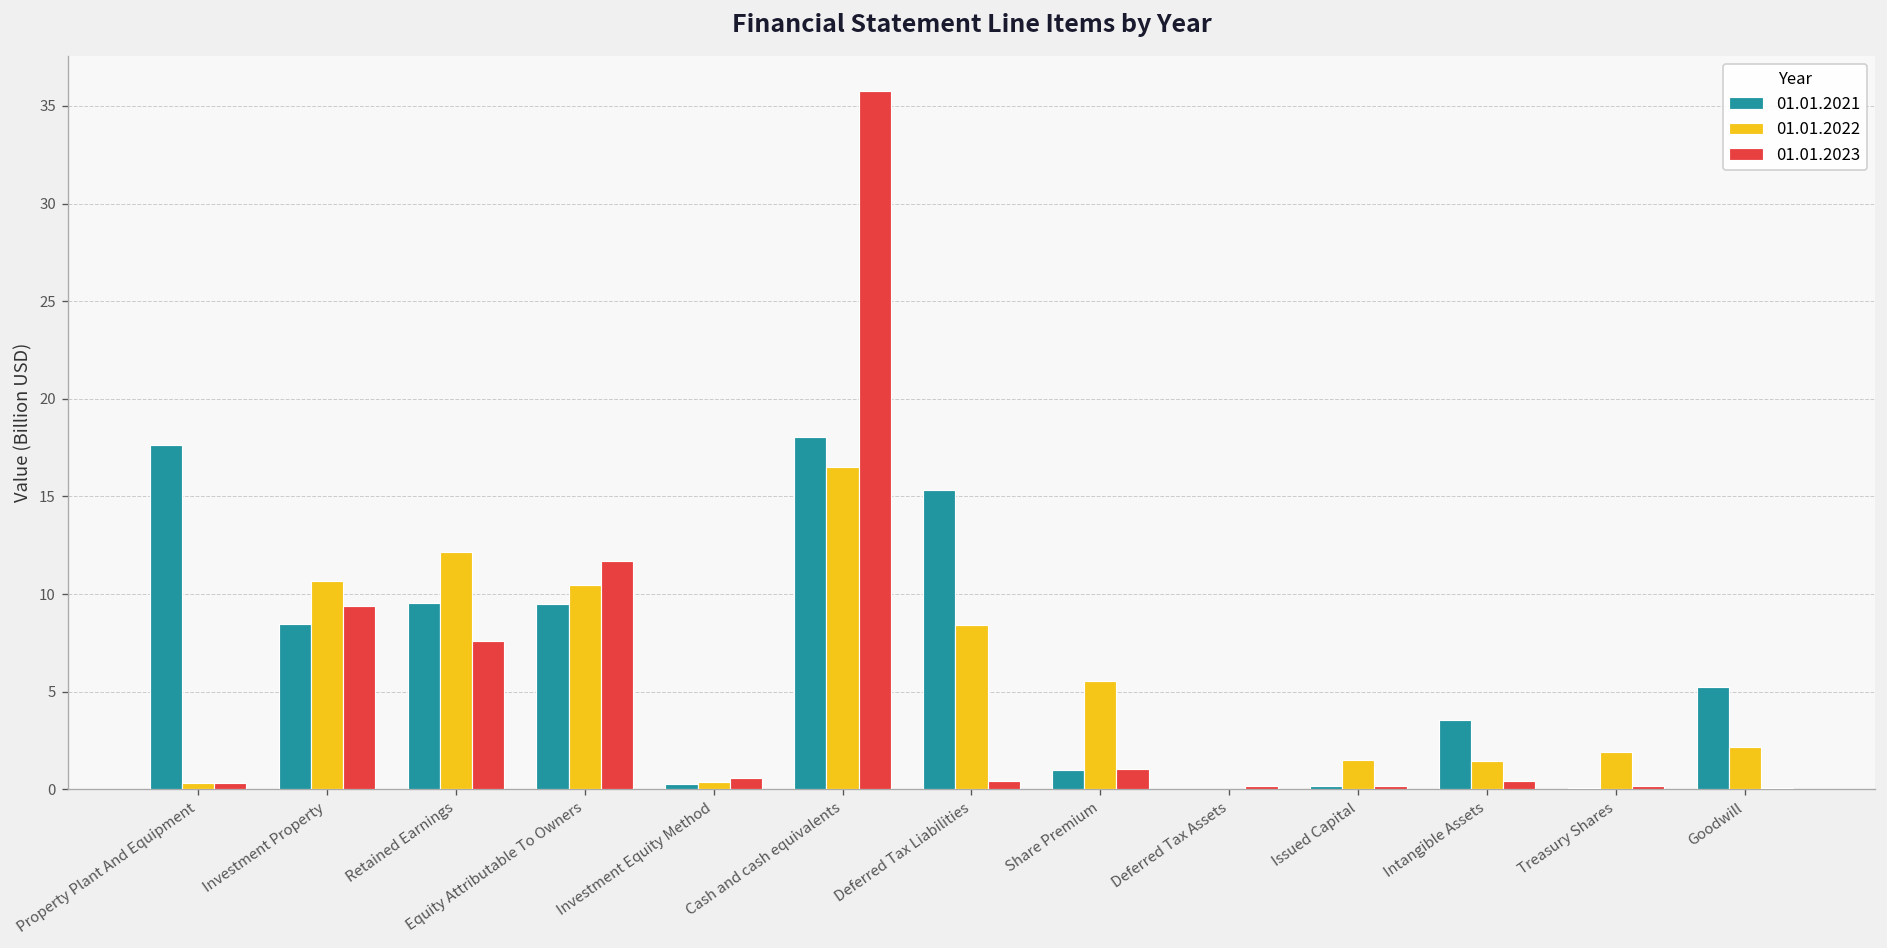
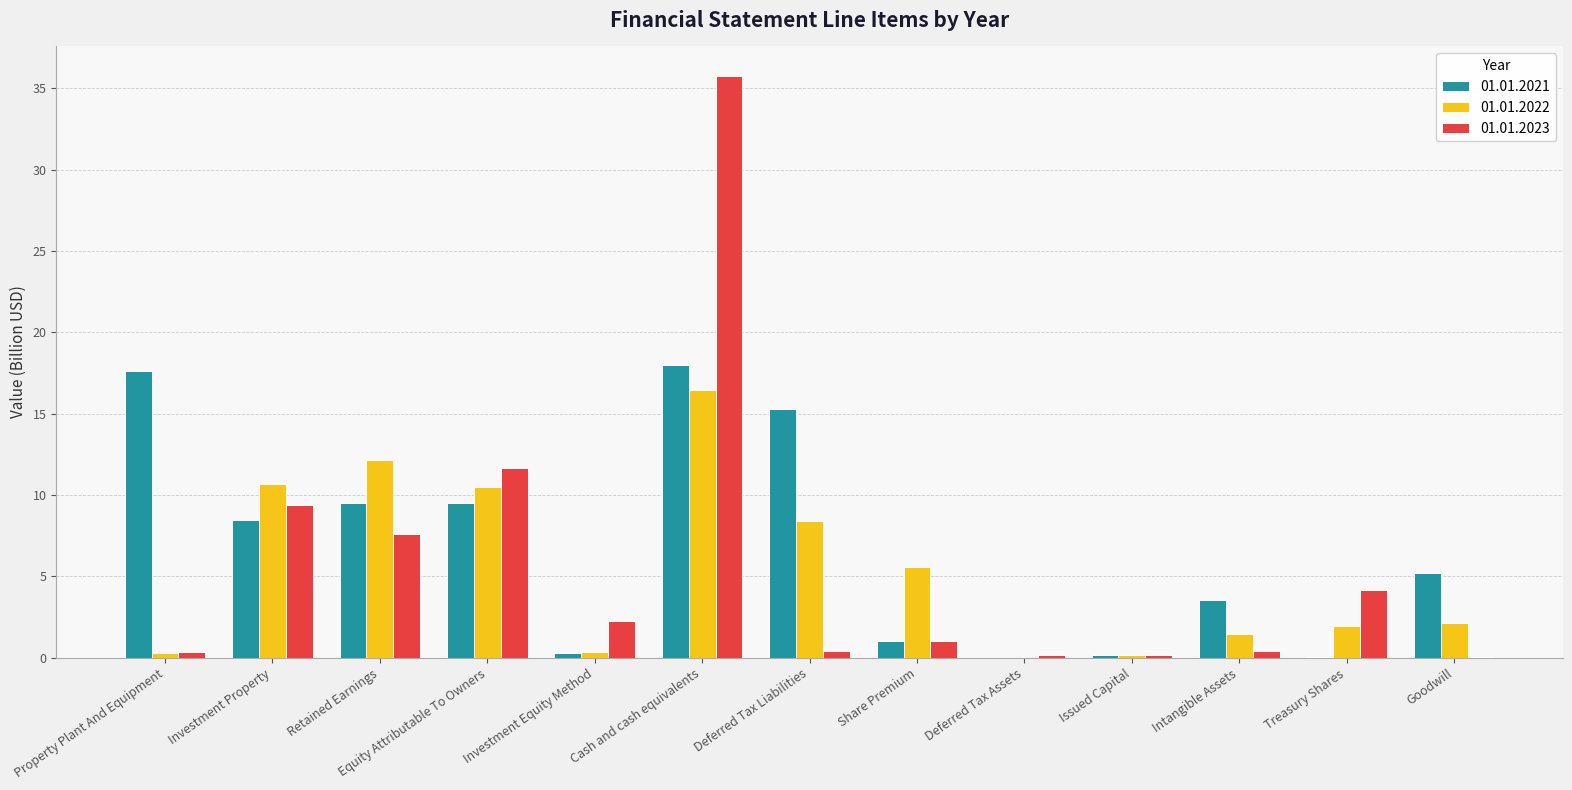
01.01.2023, Investment Equity Method: 0.6 -> 2.2
01.01.2022, Issued Capital: 1.5 -> 0.1
01.01.2023, Treasury Shares: 0.1 -> 4.2
